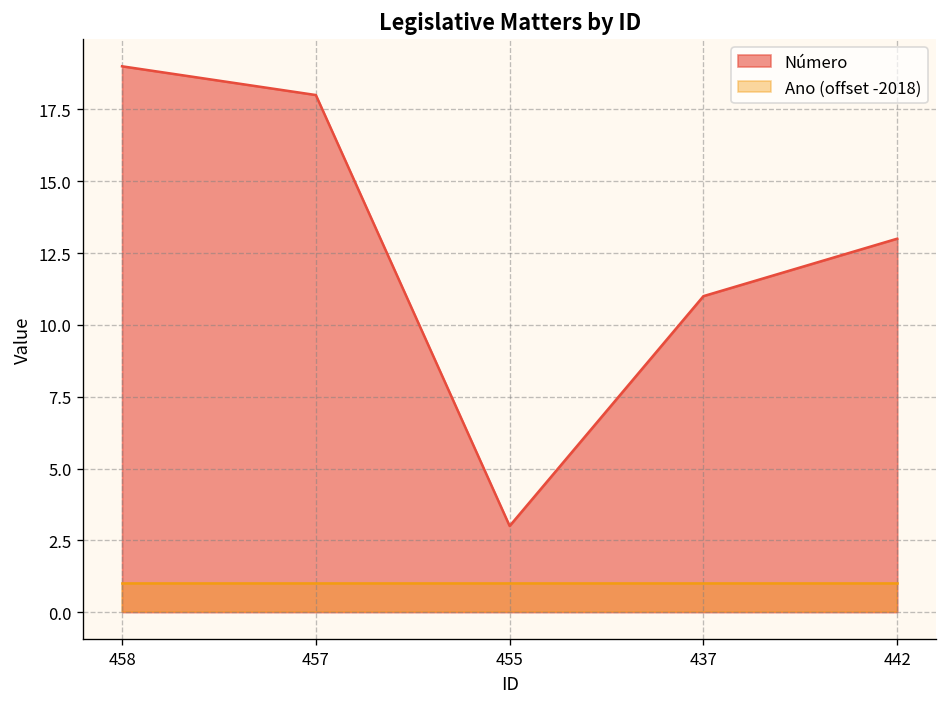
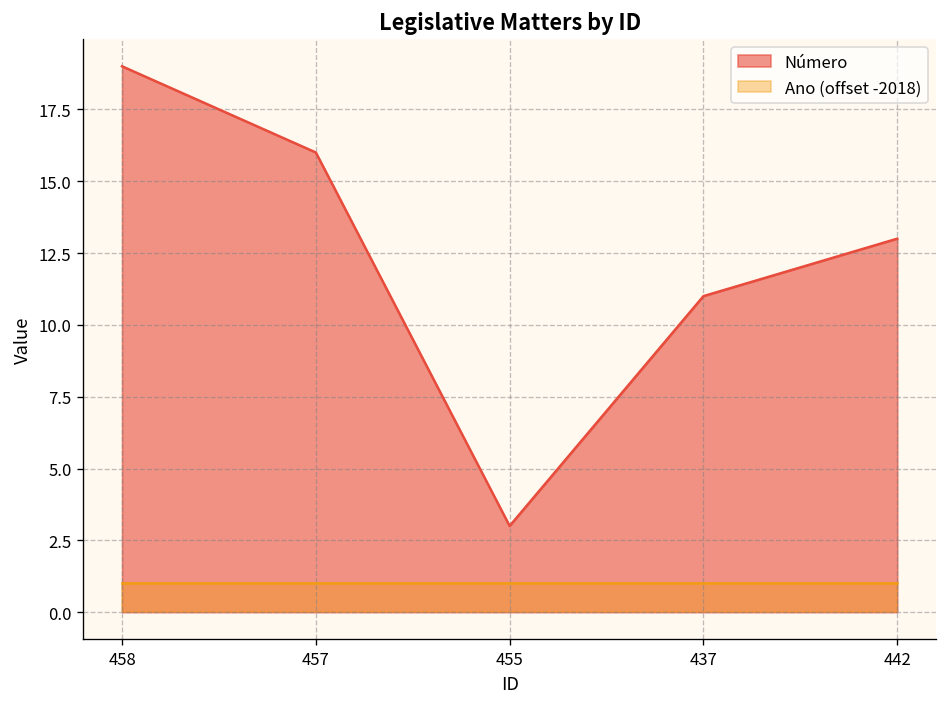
Número, 457: 18 -> 16
